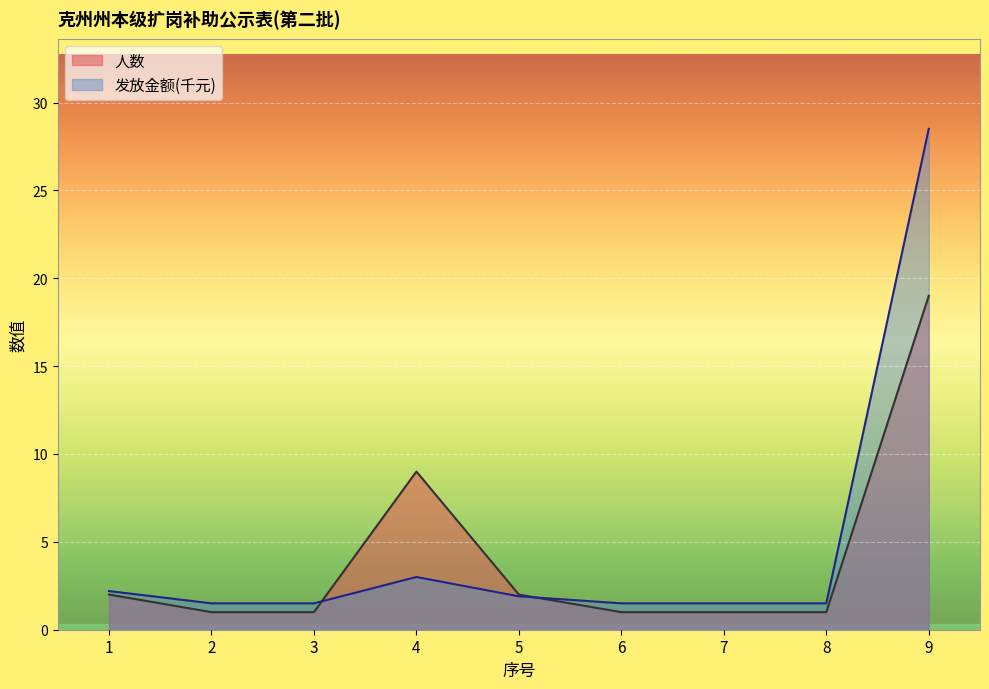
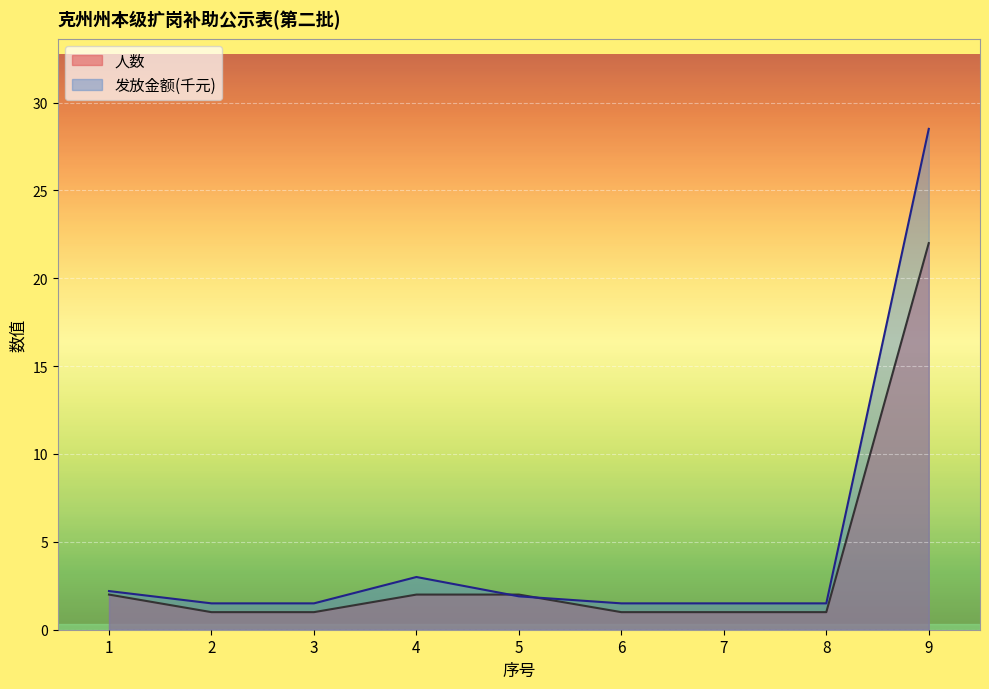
人数, 4: 9 -> 2
人数, 9: 19 -> 22
